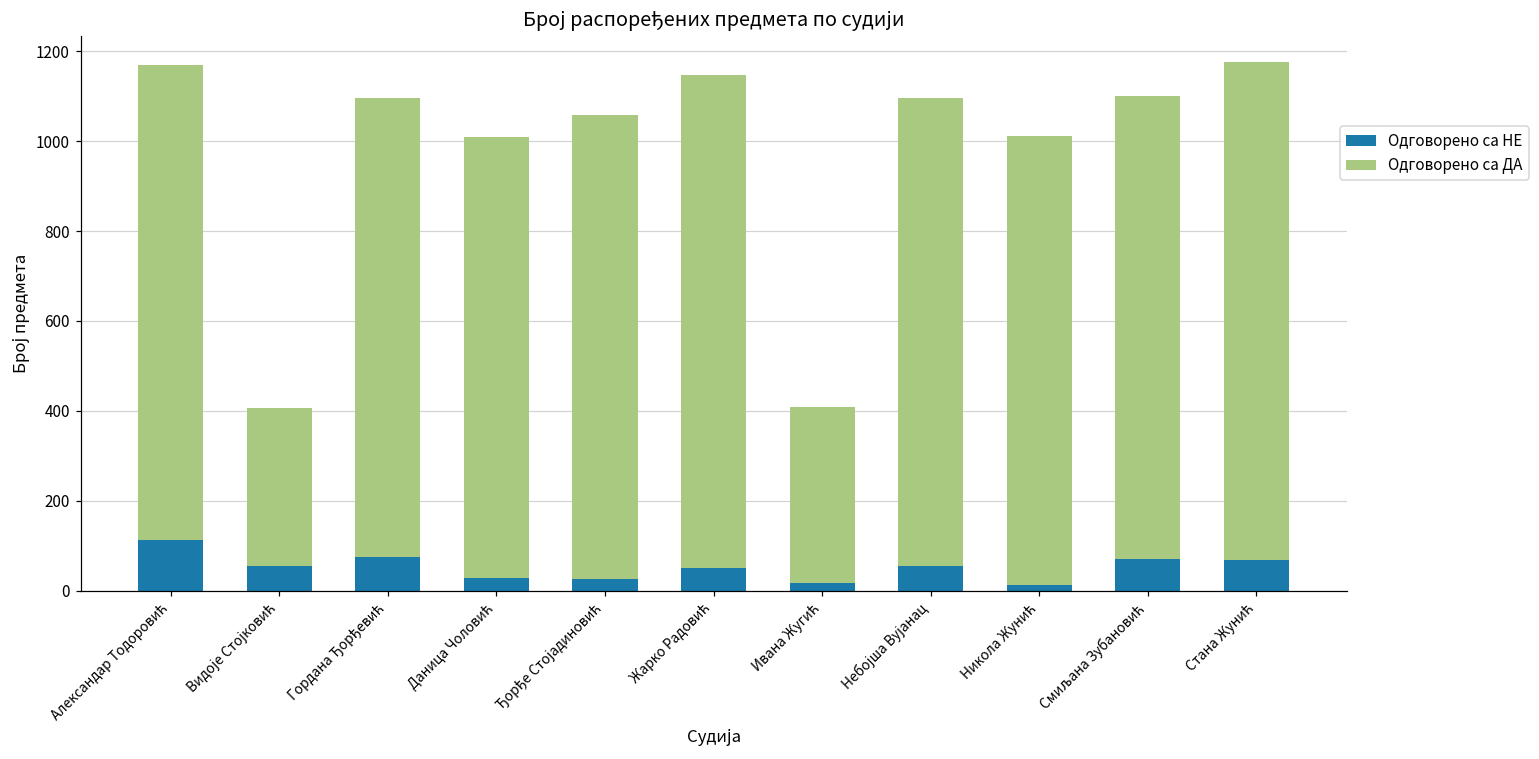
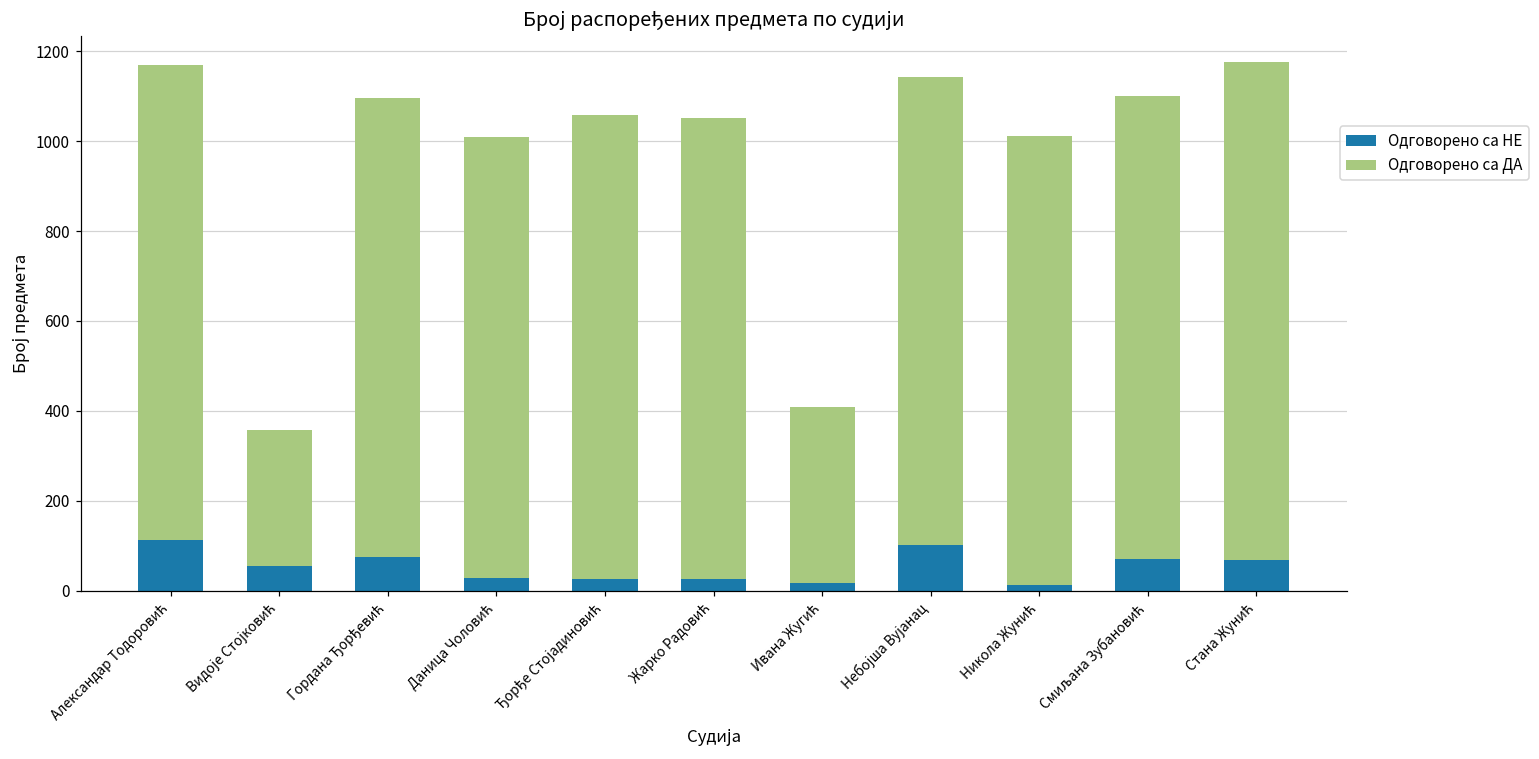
Одговорено са ДА, Видоје Стојковић: 350 -> 300
Одговорено са НЕ, Жарко Радовић: 50 -> 30
Одговорено са ДА, Жарко Радовић: 1100 -> 1030
Одговорено са НЕ, Небојша Вујанац: 60 -> 100
